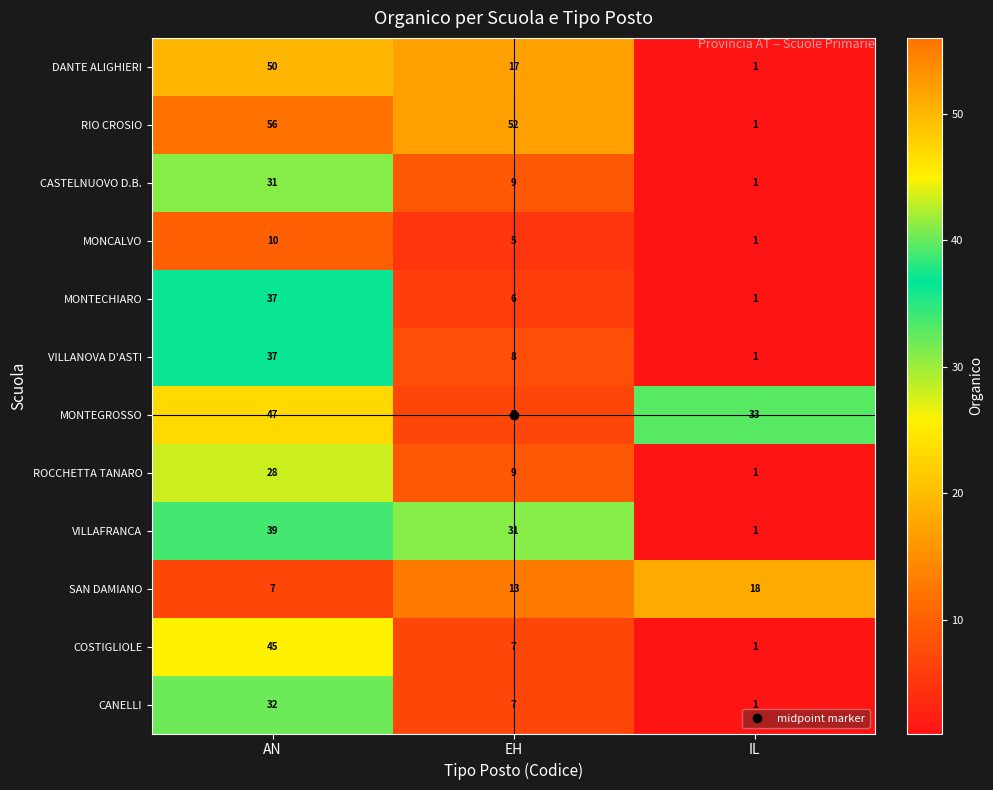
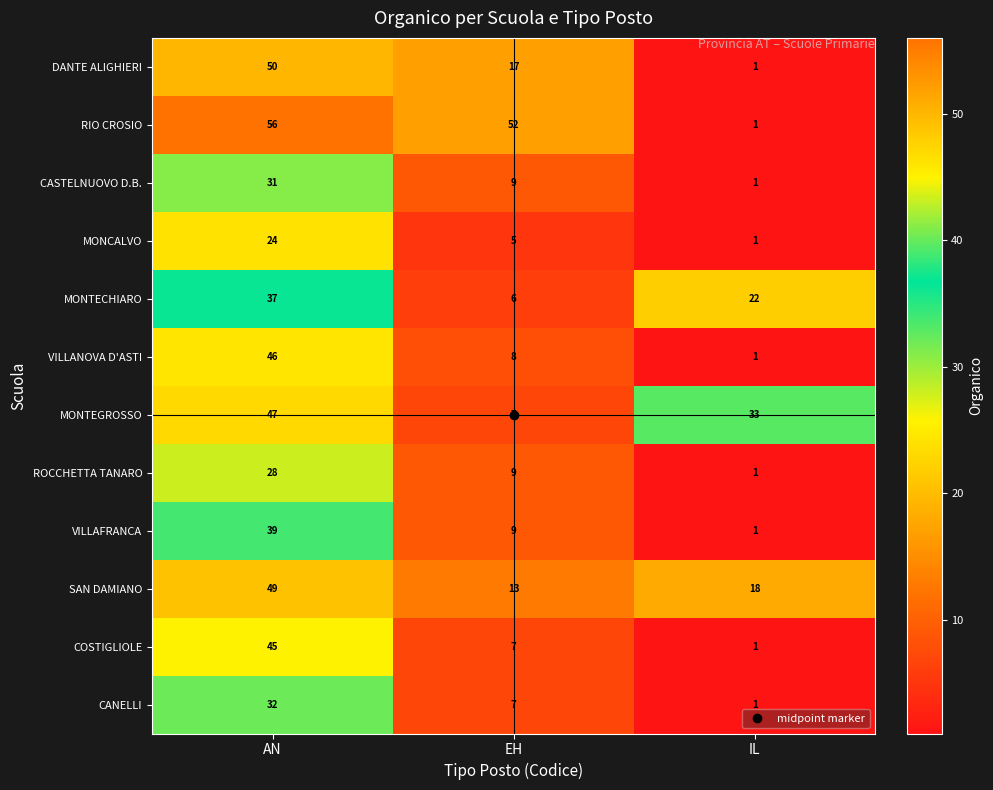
MONCALVO, AN: 10 -> 24
MONTECHIARO, IL: 1 -> 22
VILLANOVA D'ASTI, AN: 37 -> 46
VILLAFRANCA, EH: 31 -> 9
SAN DAMIANO, AN: 7 -> 49
